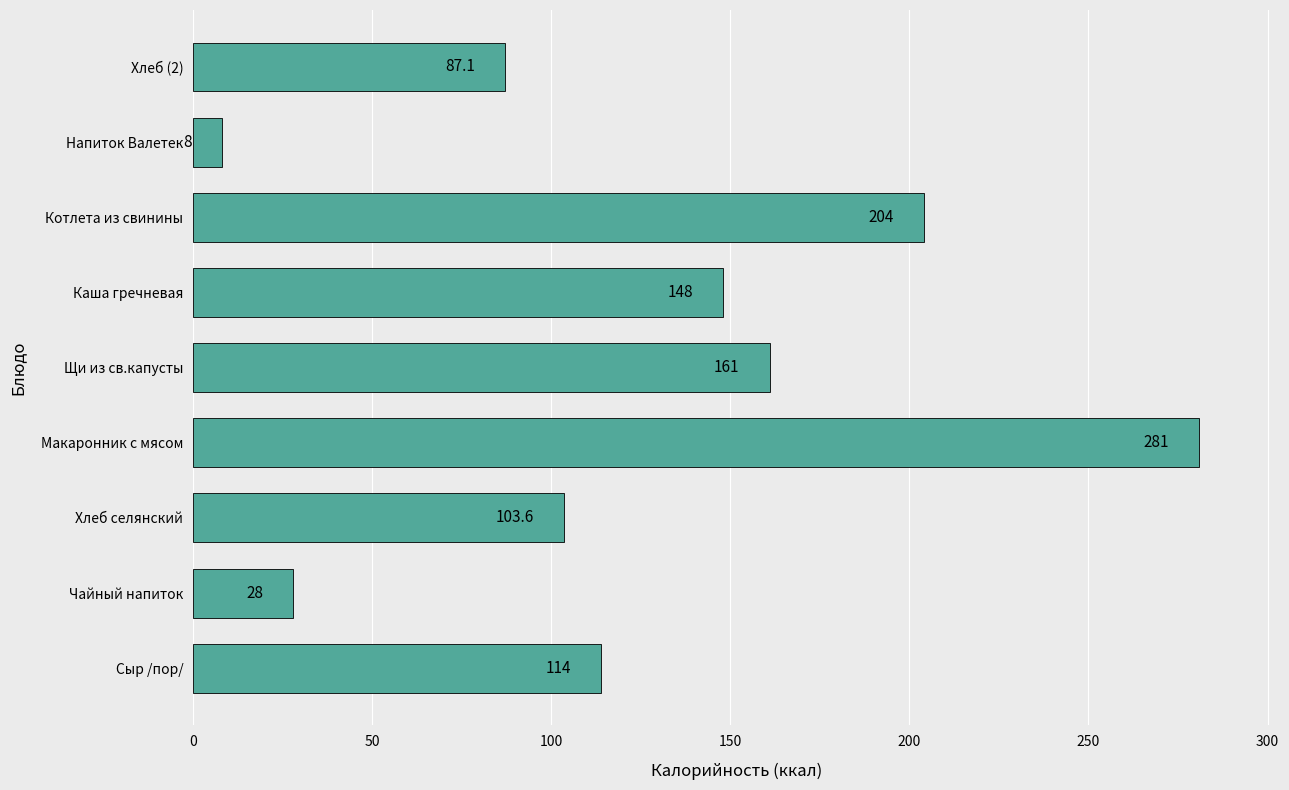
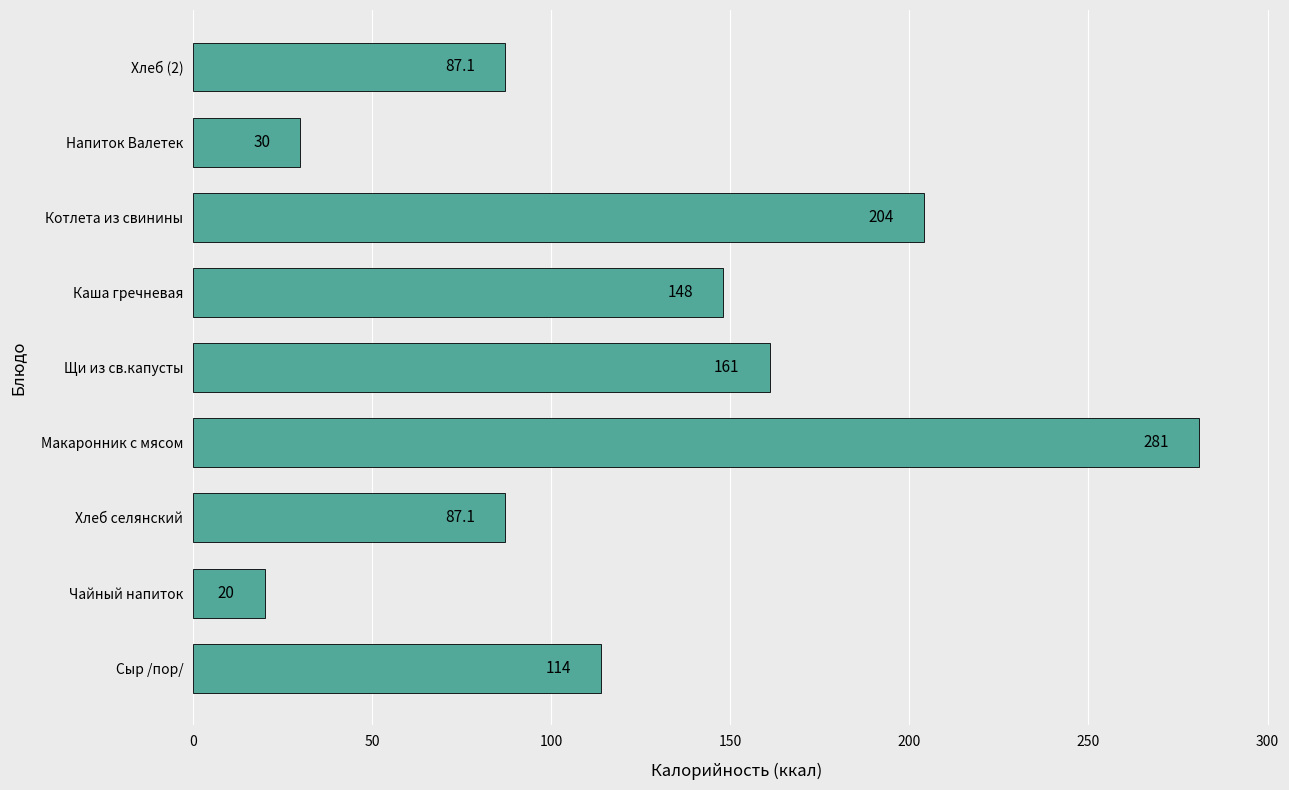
Напиток Валетек: 8 -> 30
Хлеб селянский: 103.6 -> 87.1
Чайный напиток: 28 -> 20
